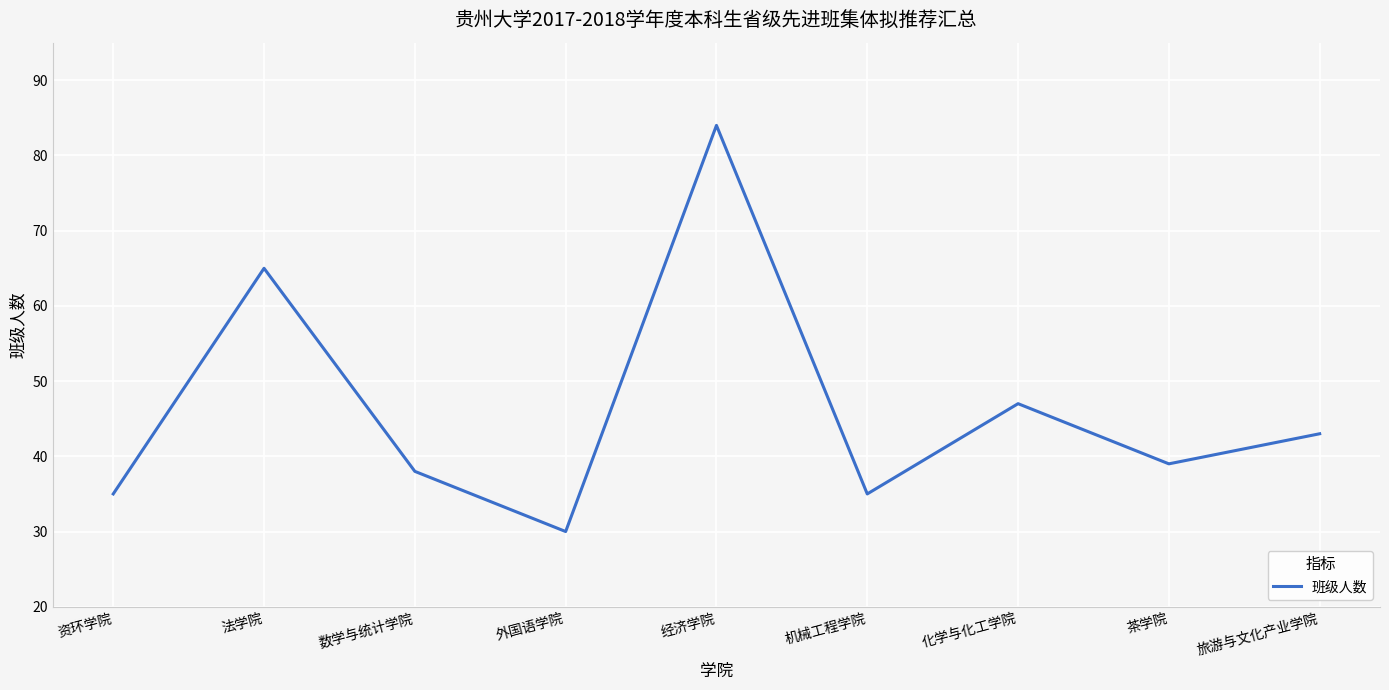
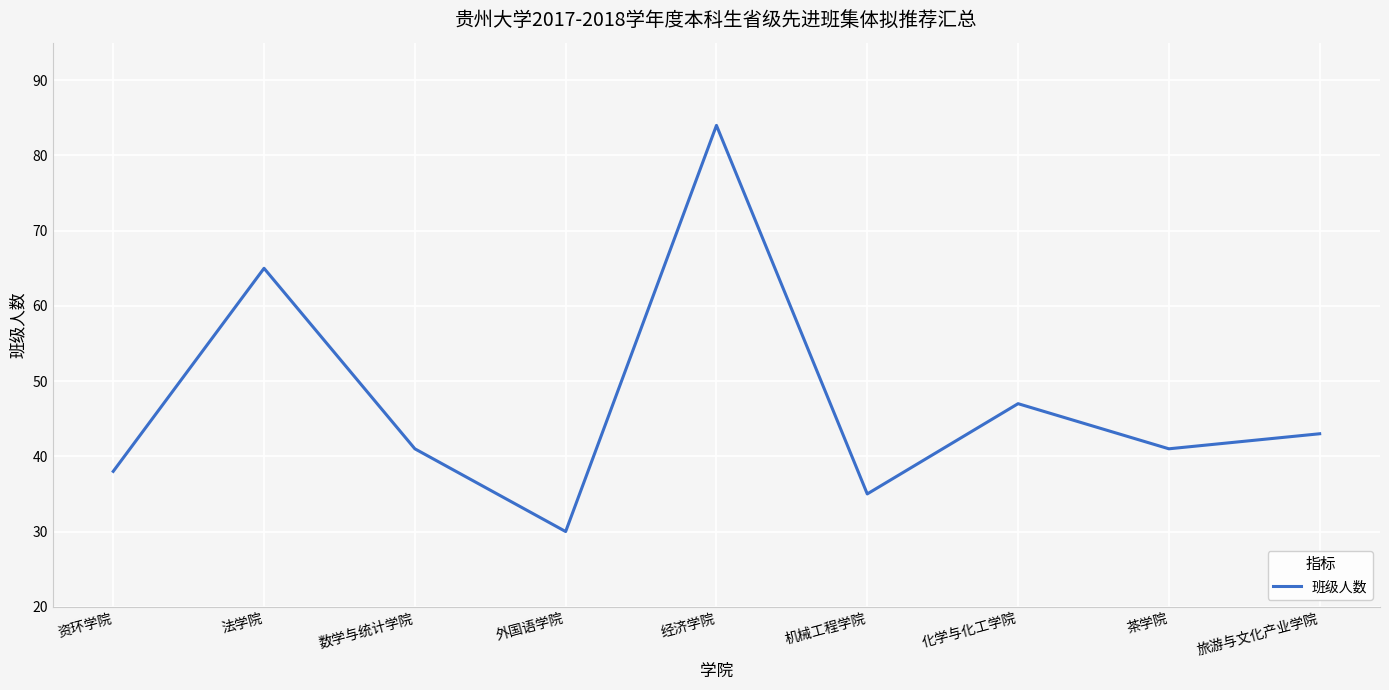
资环学院: 35 -> 38
数学与统计学院: 38 -> 41
茶学院: 39 -> 41
